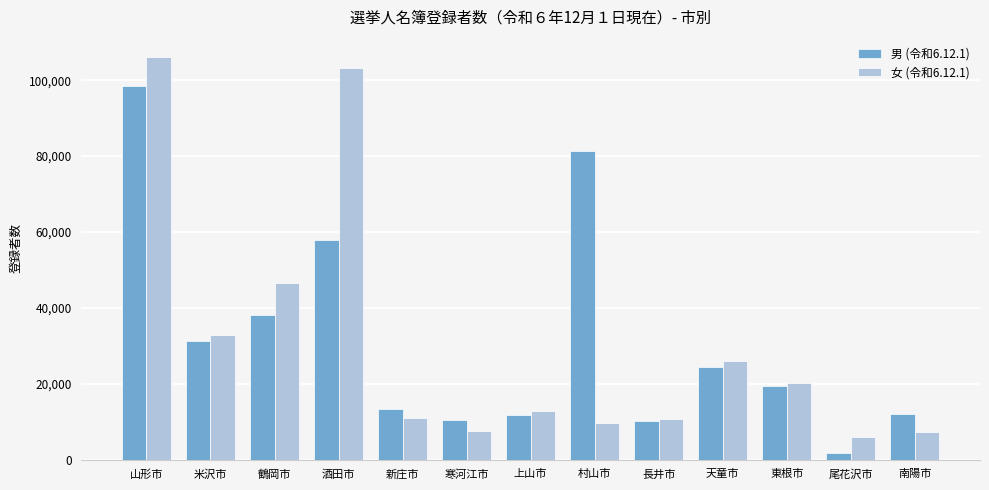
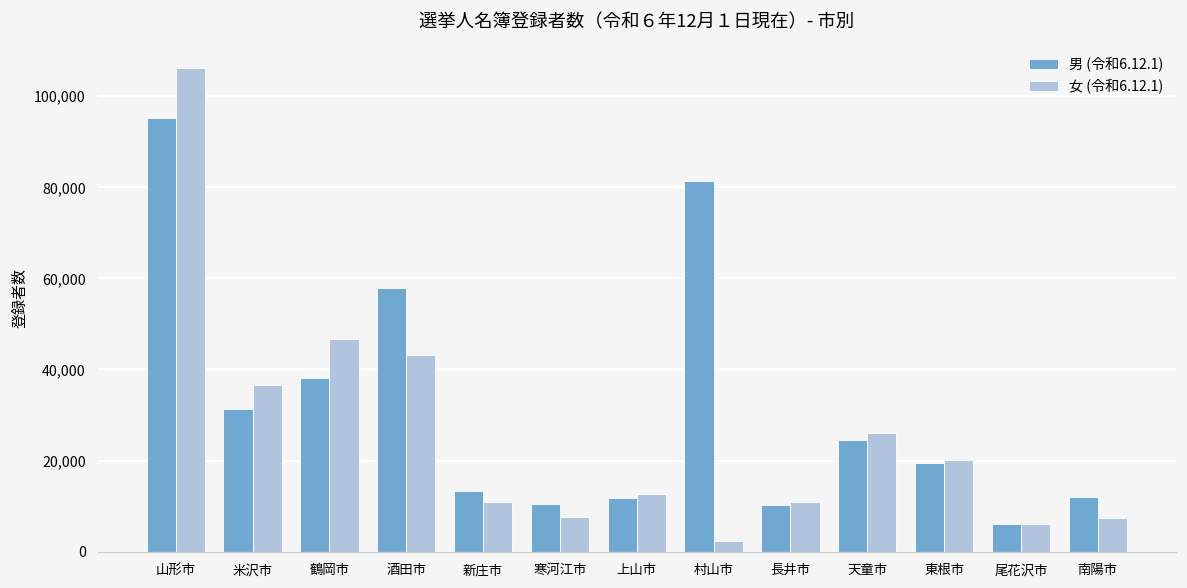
男 (令和6.12.1), 山形市: 99,000 -> 95,000
女 (令和6.12.1), 米沢市: 33,000 -> 37,000
女 (令和6.12.1), 酒田市: 103,000 -> 43,000
女 (令和6.12.1), 村山市: 10,000 -> 2,000
男 (令和6.12.1), 尾花沢市: 2,000 -> 6,000
